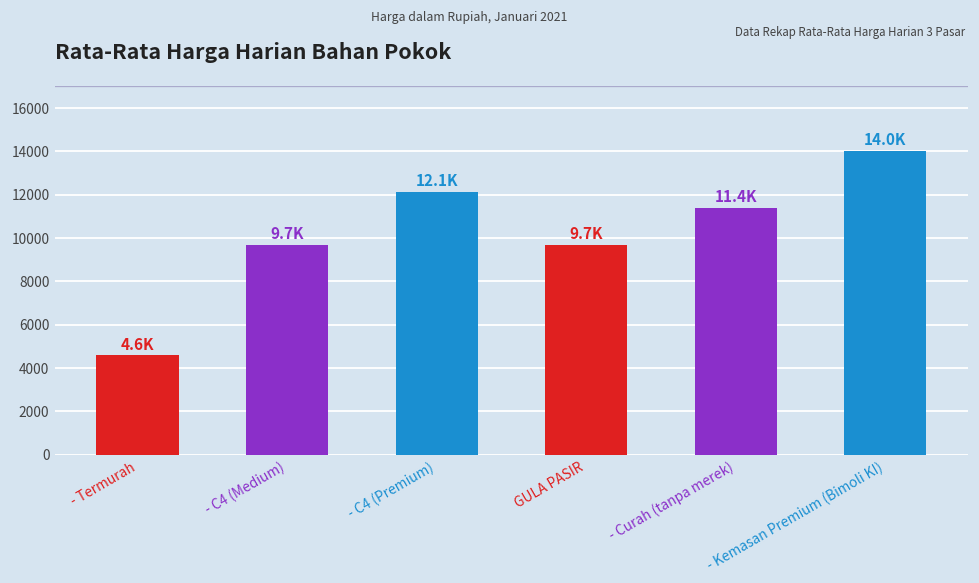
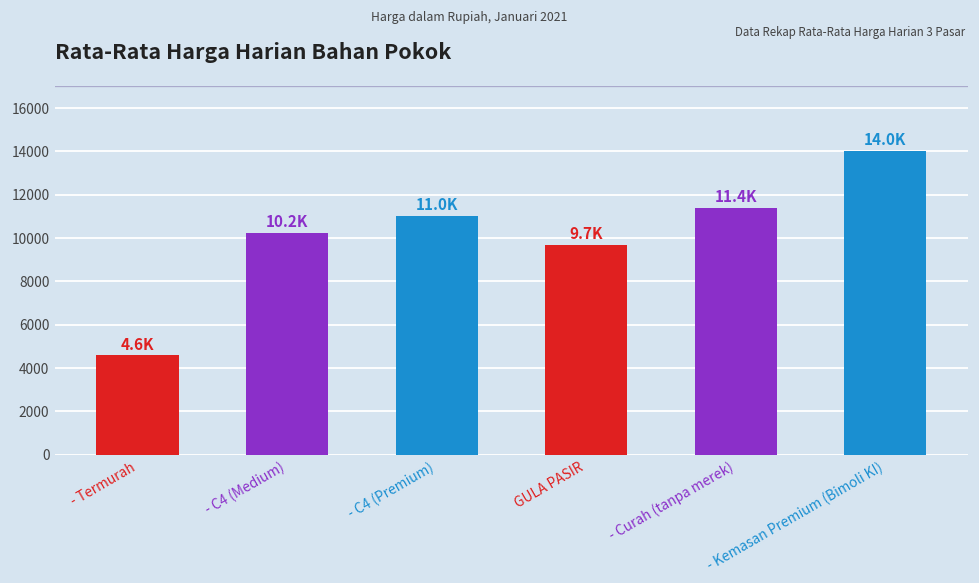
- C4 (Medium): 9.7K -> 10.2K
- C4 (Premium): 12.1K -> 11.0K
